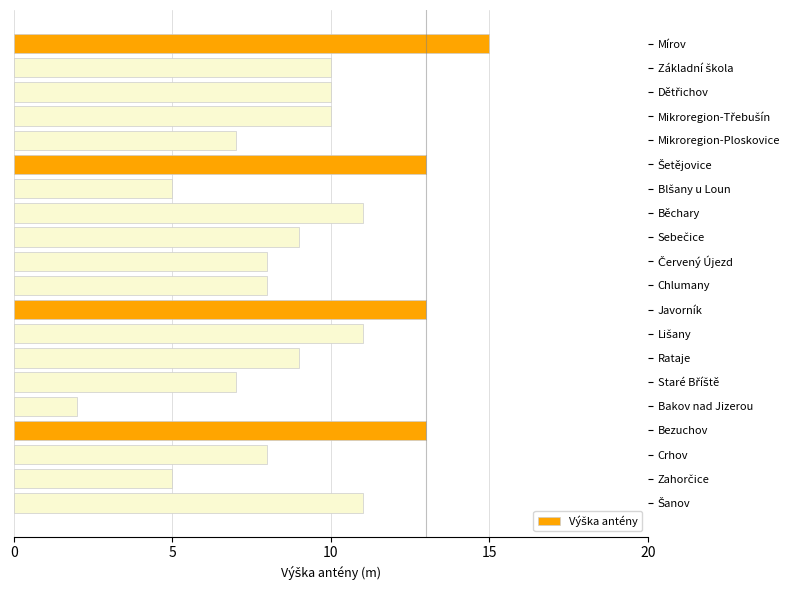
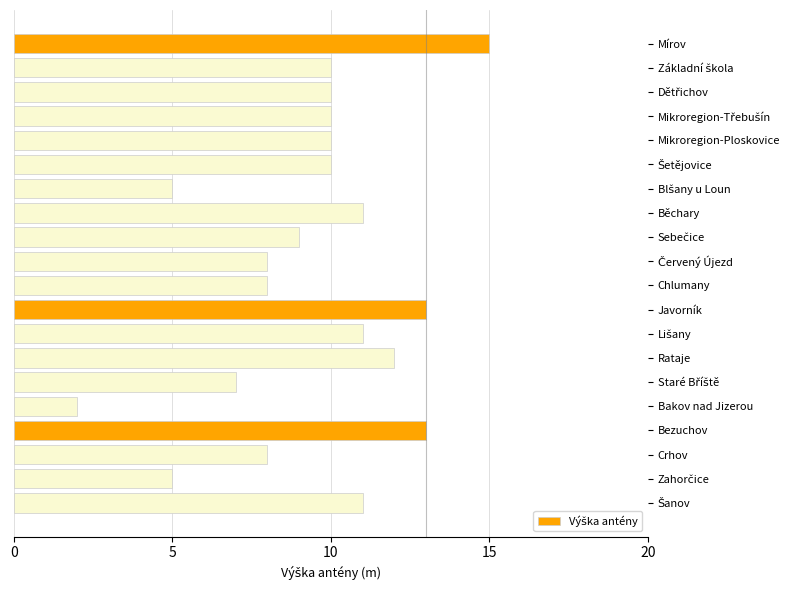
Mikroregion-Ploskovice: 7 -> 10
Šetějovice: 13 -> 10
Rataje: 9 -> 12
